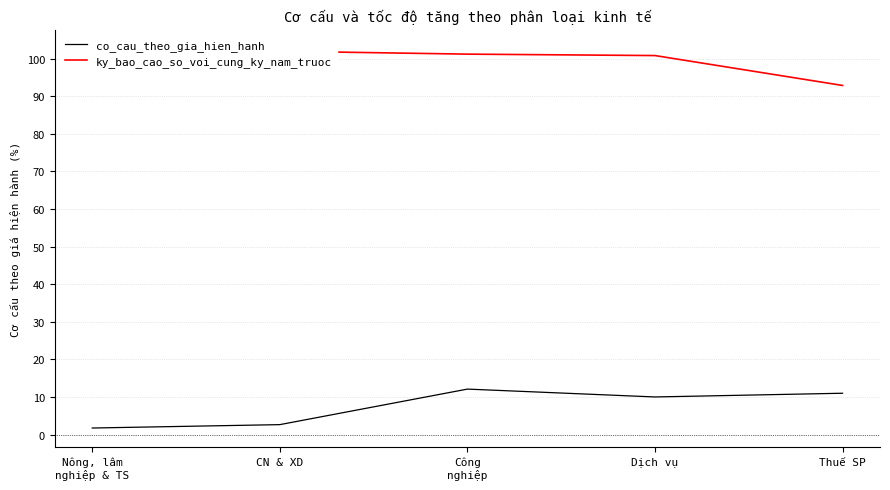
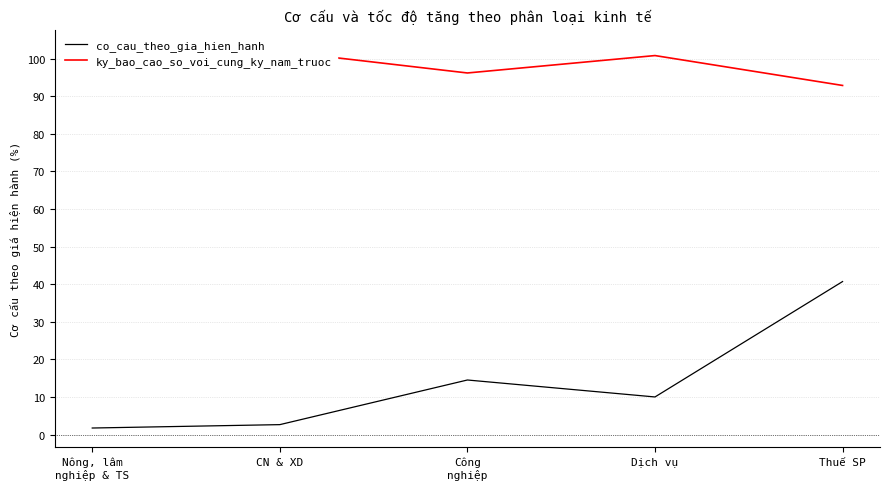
co_cau_theo_gia_hien_hanh, Công nghiệp: 12 -> 15
ky_bao_cao_so_voi_cung_ky_nam_truoc, Công nghiệp: 101 -> 96
co_cau_theo_gia_hien_hanh, Thuế SP: 11 -> 41
